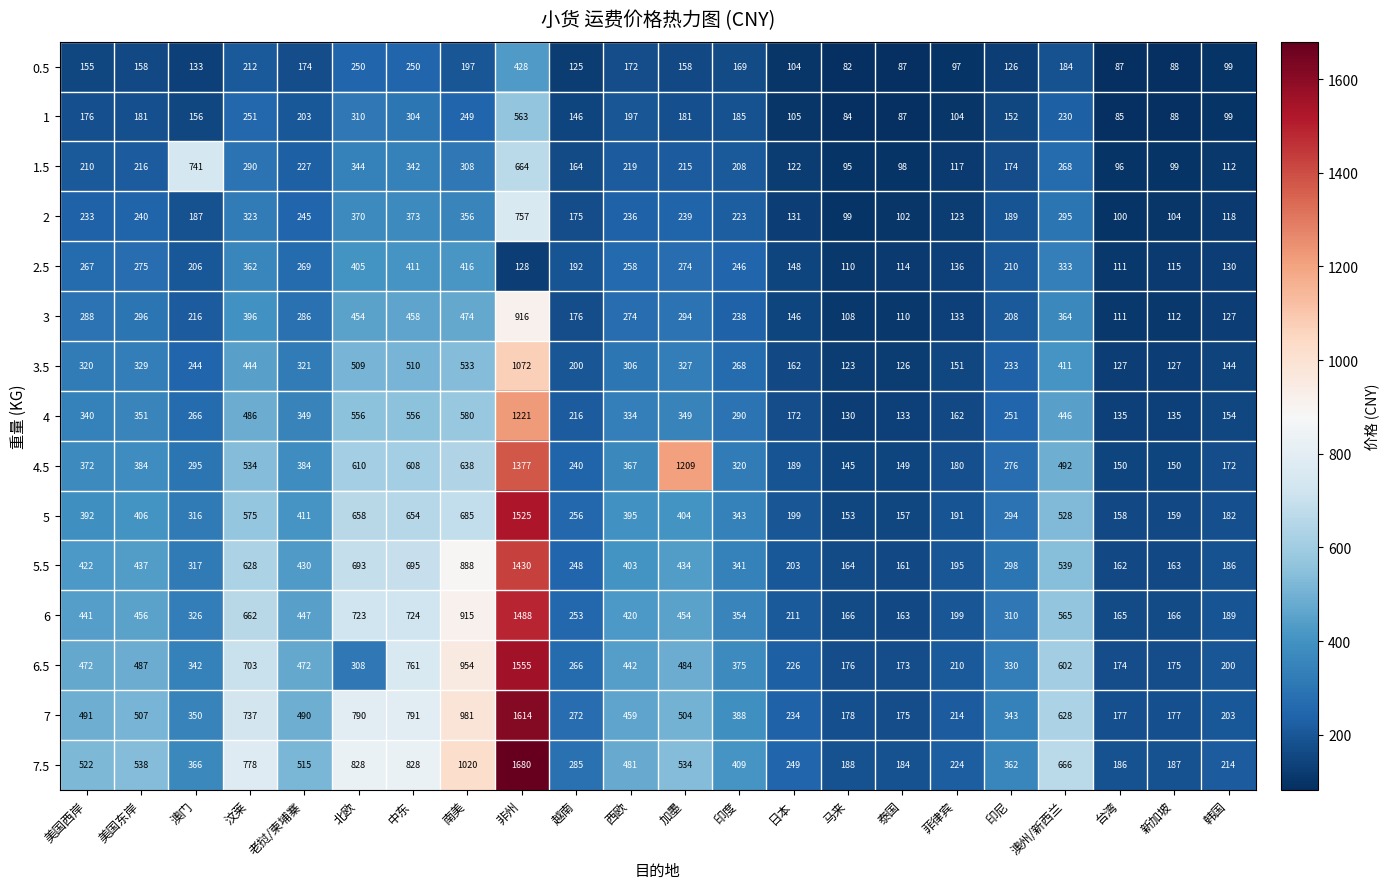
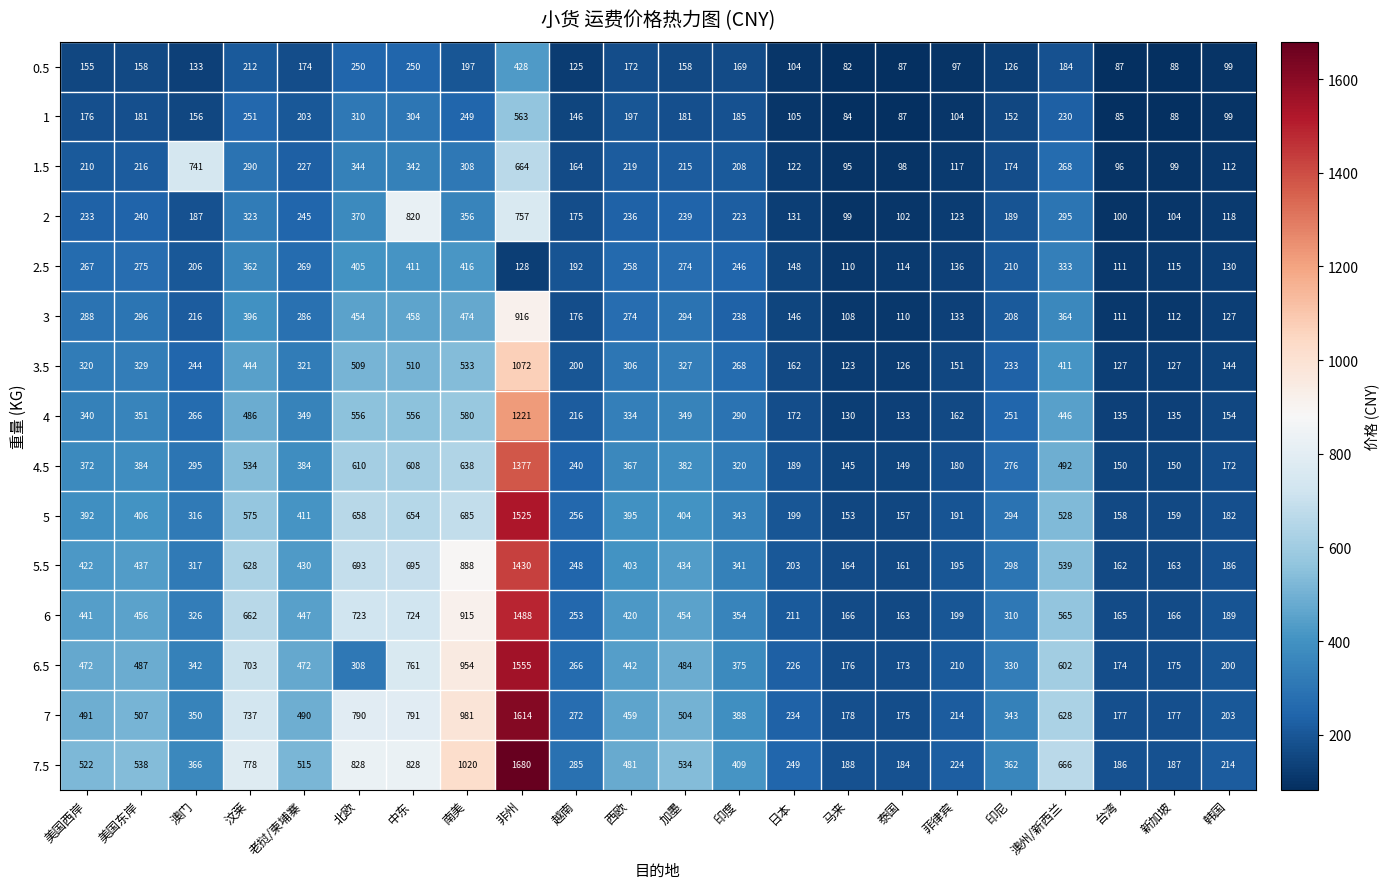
2, 中东: 373 -> 820
4.5, 加墨: 1209 -> 382
